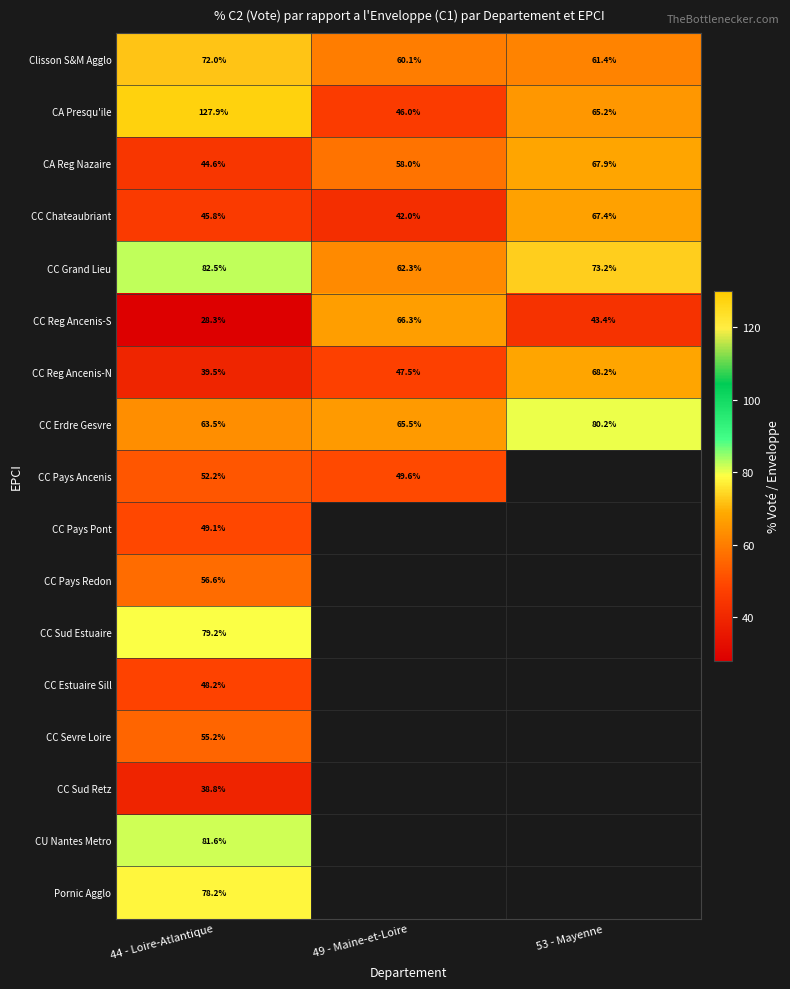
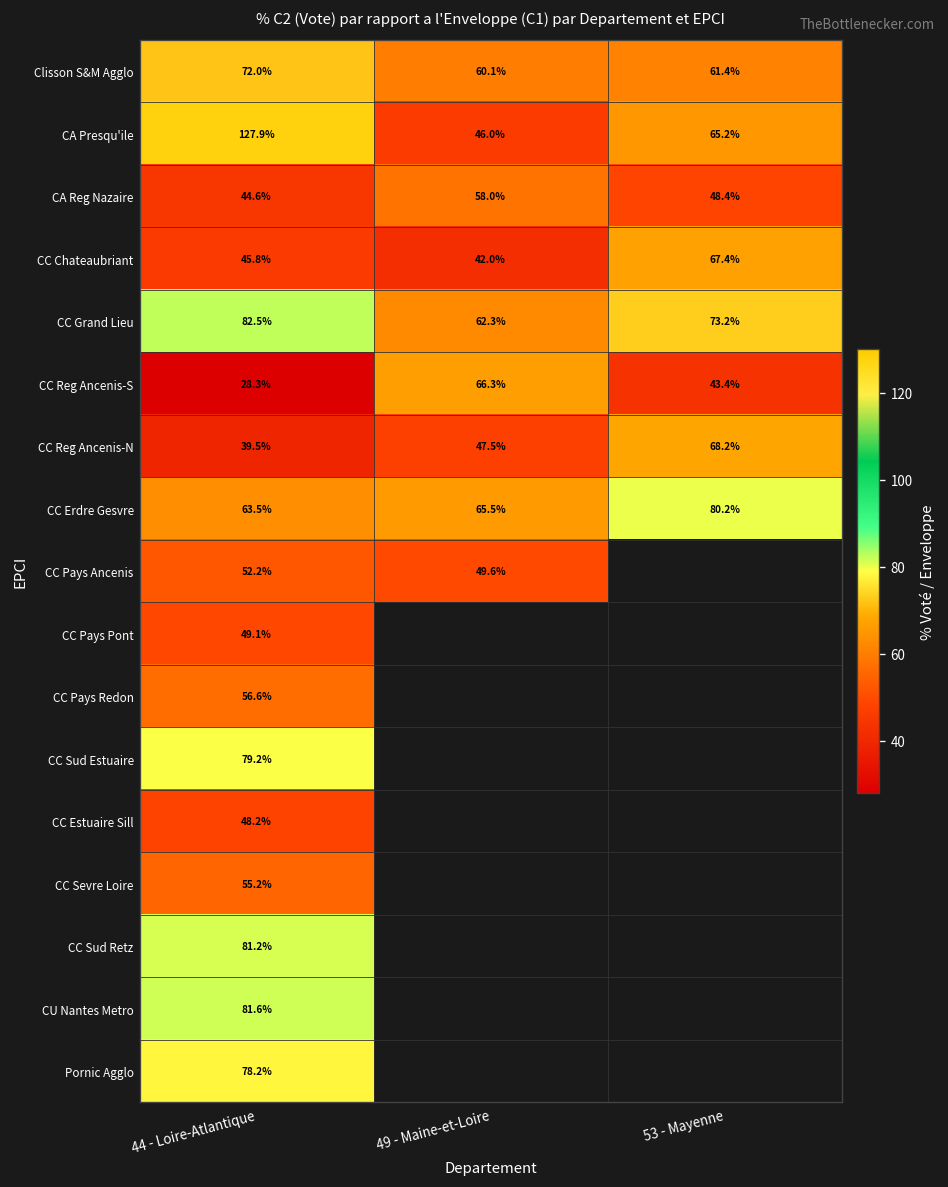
CA Reg Nazaire, 53 - Mayenne: 67.9% -> 48.4%
CC Sud Retz, 44 - Loire-Atlantique: 38.8% -> 81.2%
